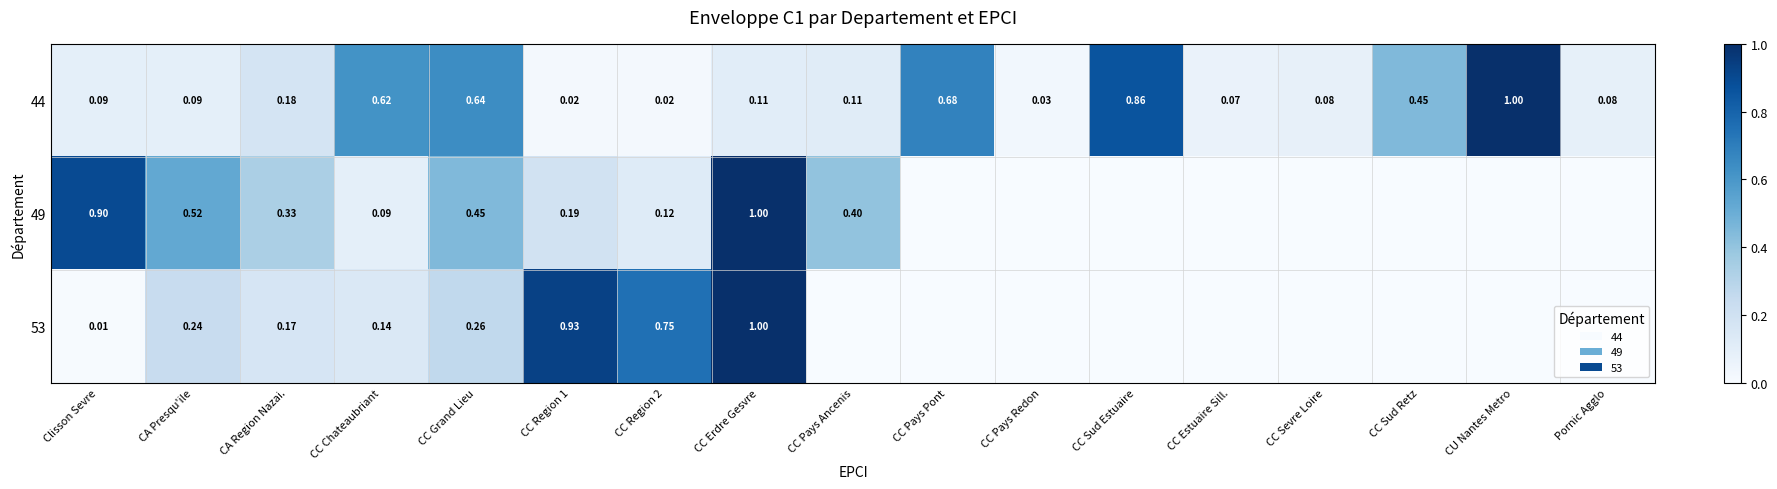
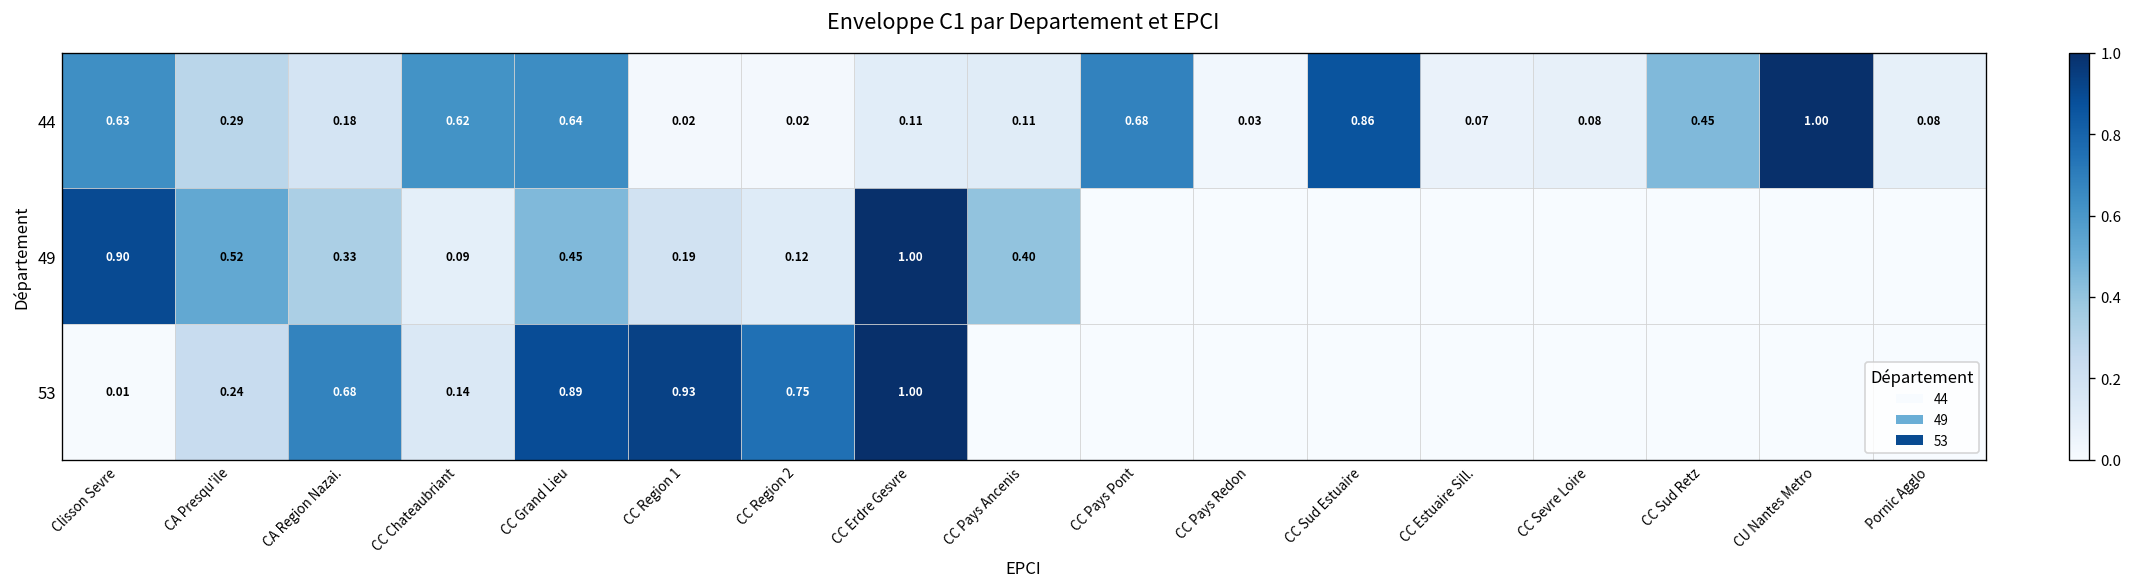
44, Clisson Sevre: 0.09 -> 0.63
44, CA Presqu'ile: 0.09 -> 0.29
53, CA Region Nazai.: 0.17 -> 0.68
53, CC Grand Lieu: 0.26 -> 0.89
